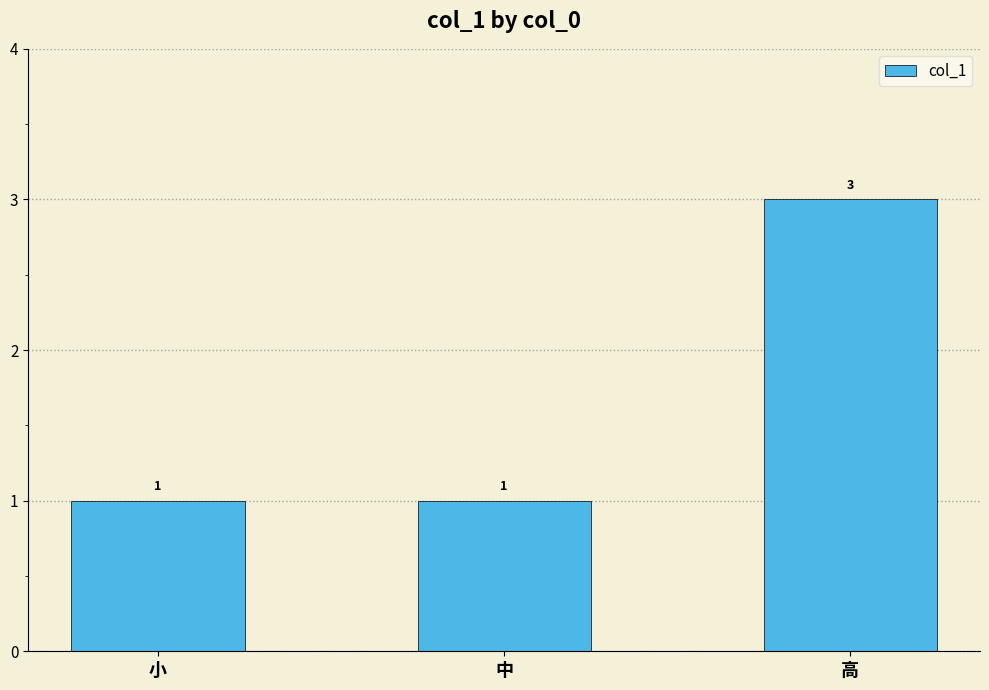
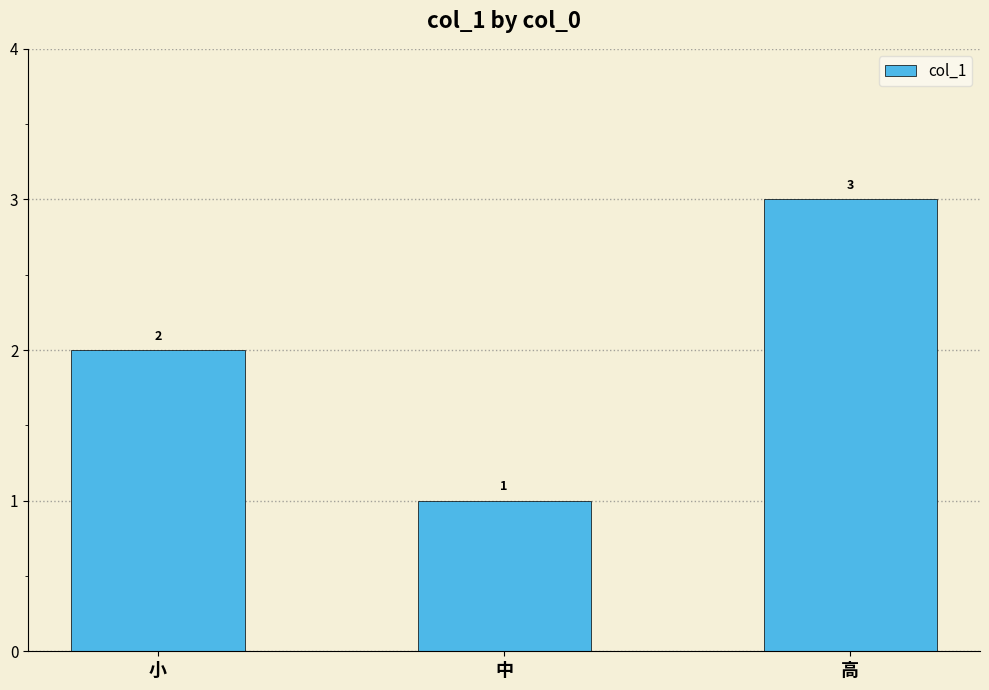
小: 1 -> 2
